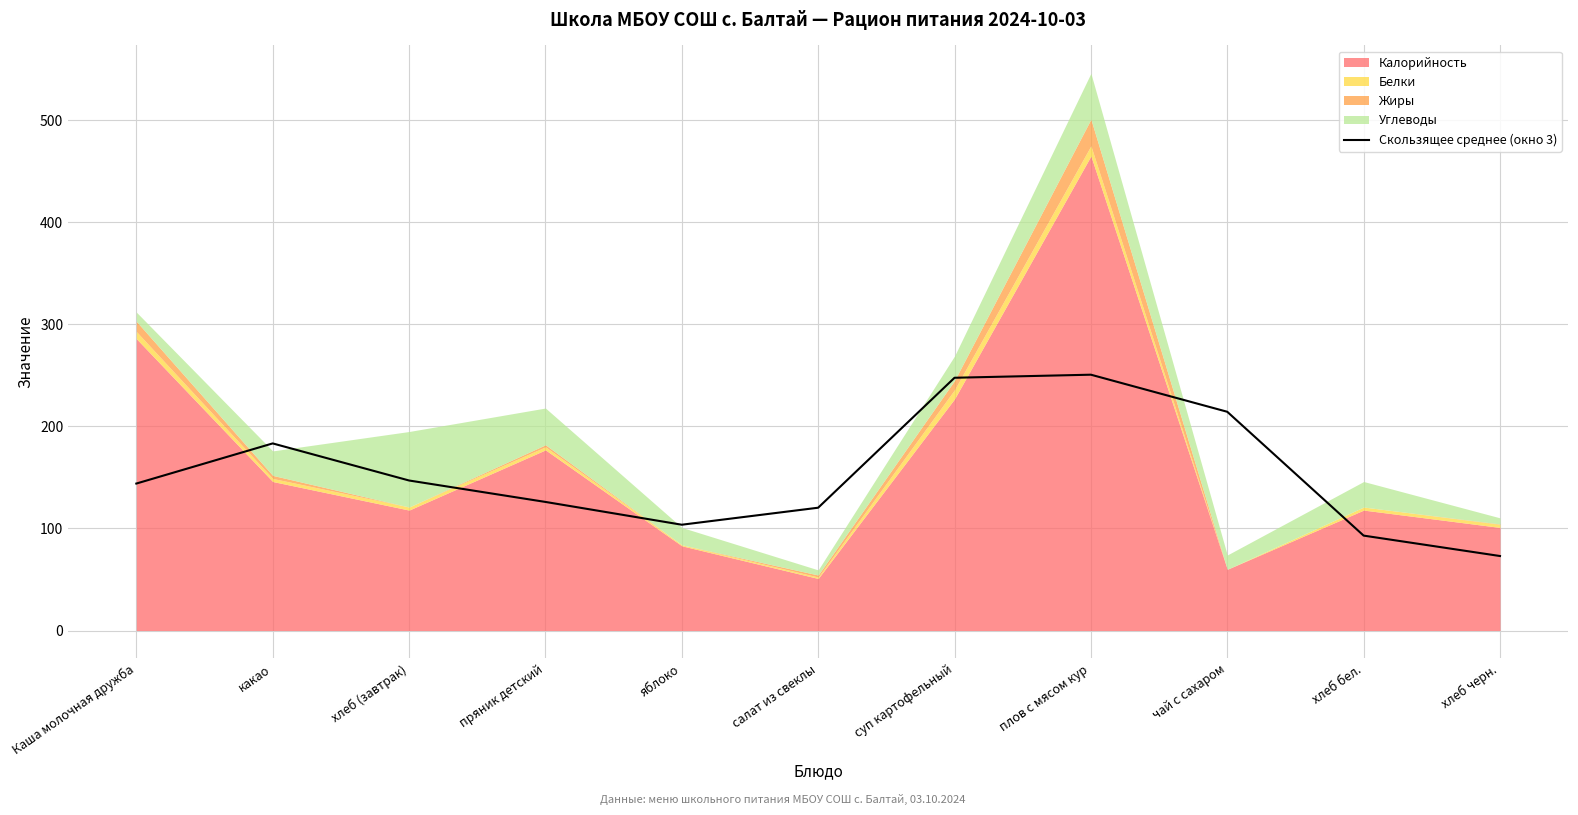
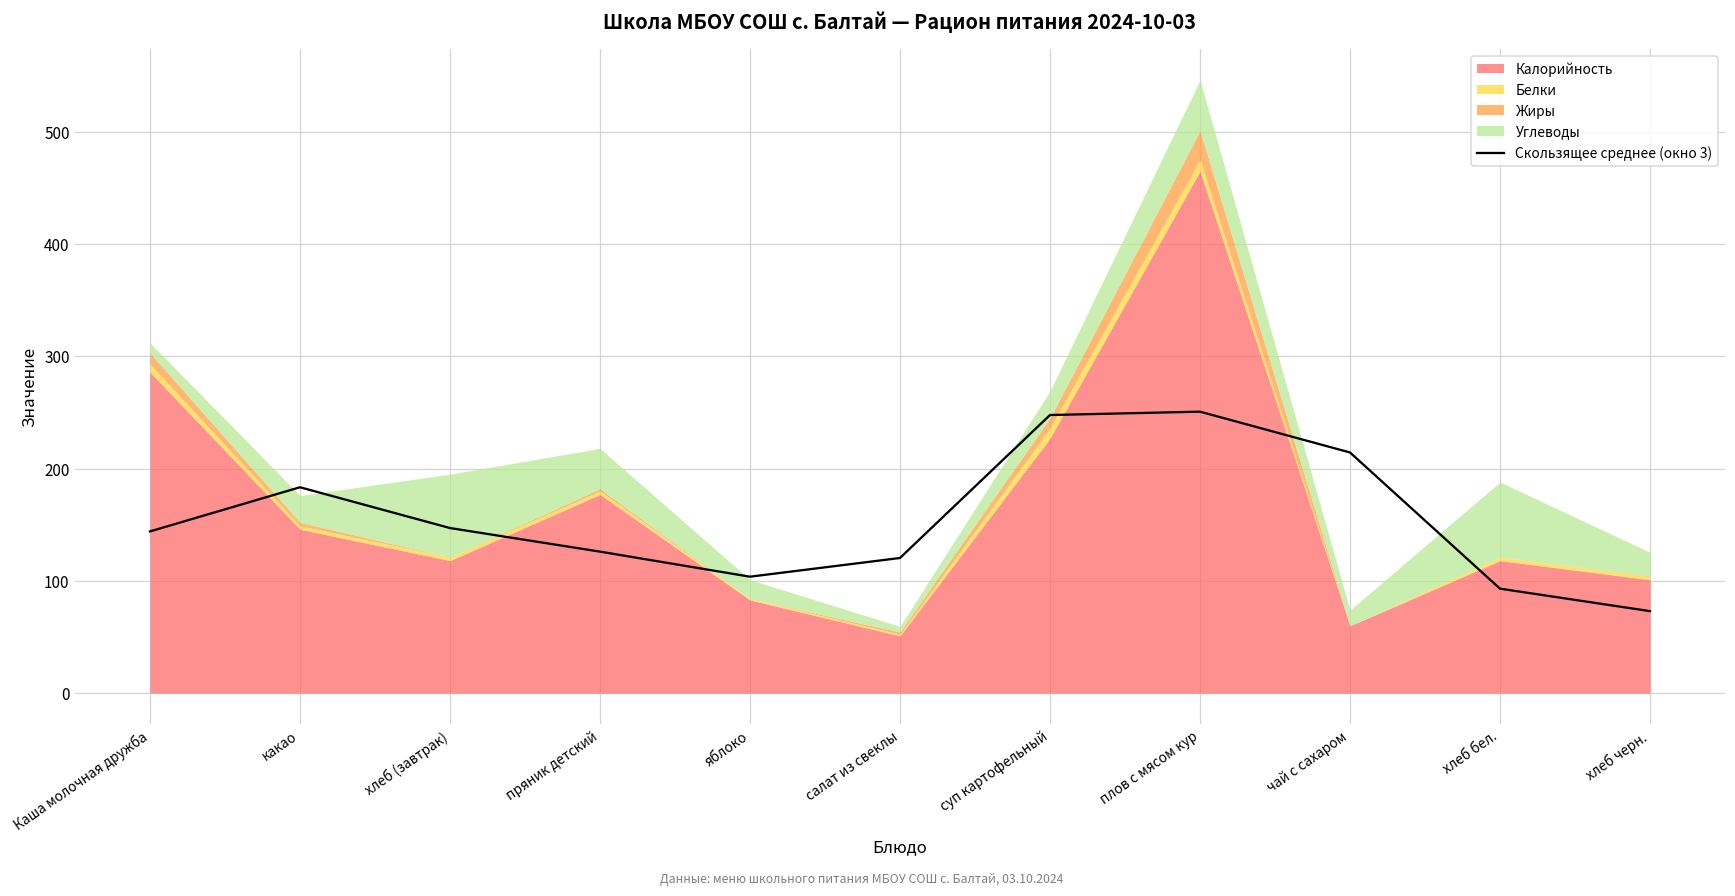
Углеводы, хлеб бел.: 25 -> 67
Углеводы, хлеб черн.: 6 -> 21
